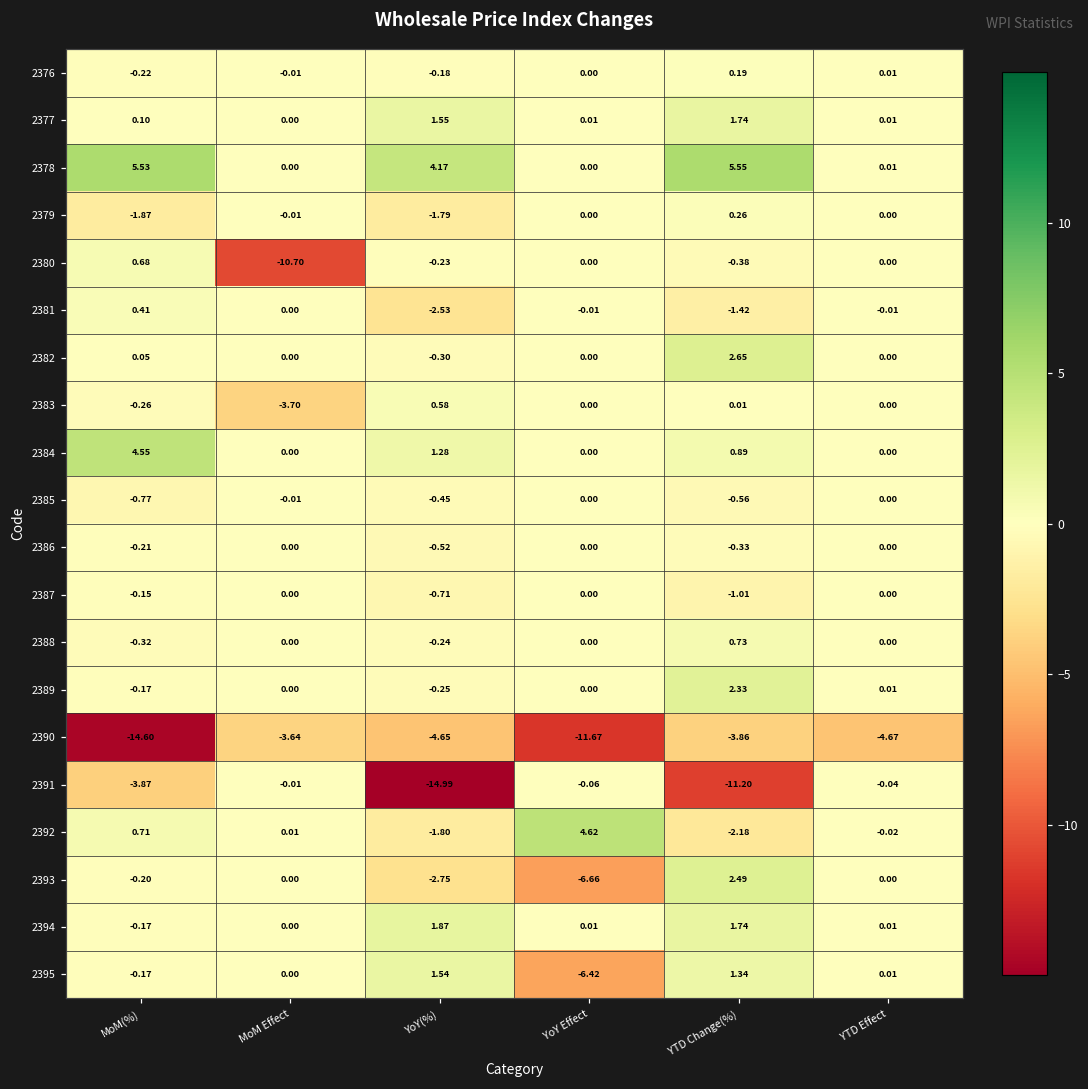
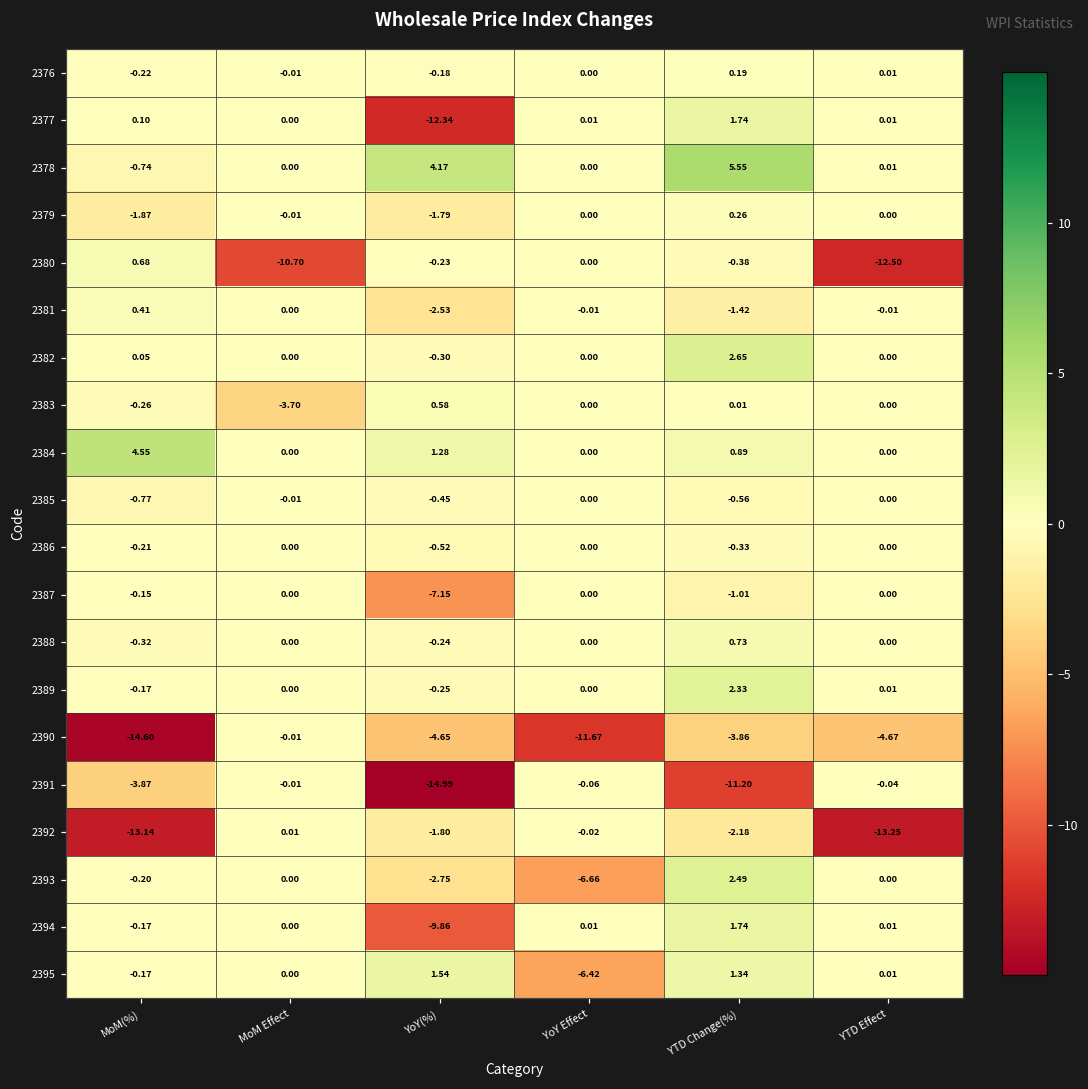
2377, YoY(%): 1.55 -> -12.34
2378, MoM(%): 5.53 -> -0.74
2380, YTD Effect: 0.00 -> -12.50
2387, YoY(%): -0.71 -> -7.15
2390, MoM Effect: -3.64 -> -0.01
2392, MoM(%): 0.71 -> -13.14
2392, YoY Effect: 4.62 -> -0.02
2392, YTD Effect: -0.02 -> -13.25
2394, YoY(%): 1.87 -> -9.86
